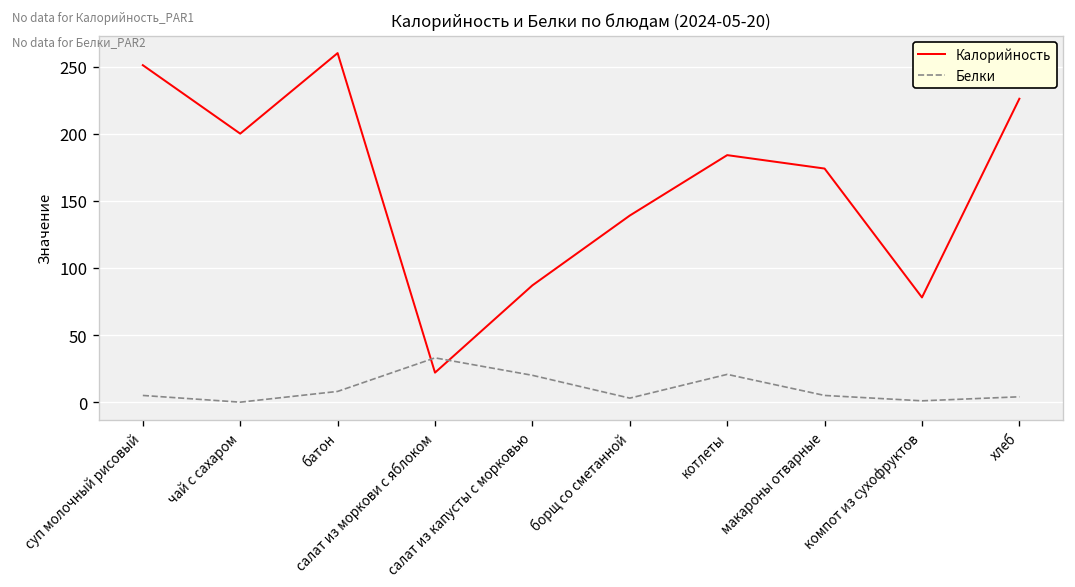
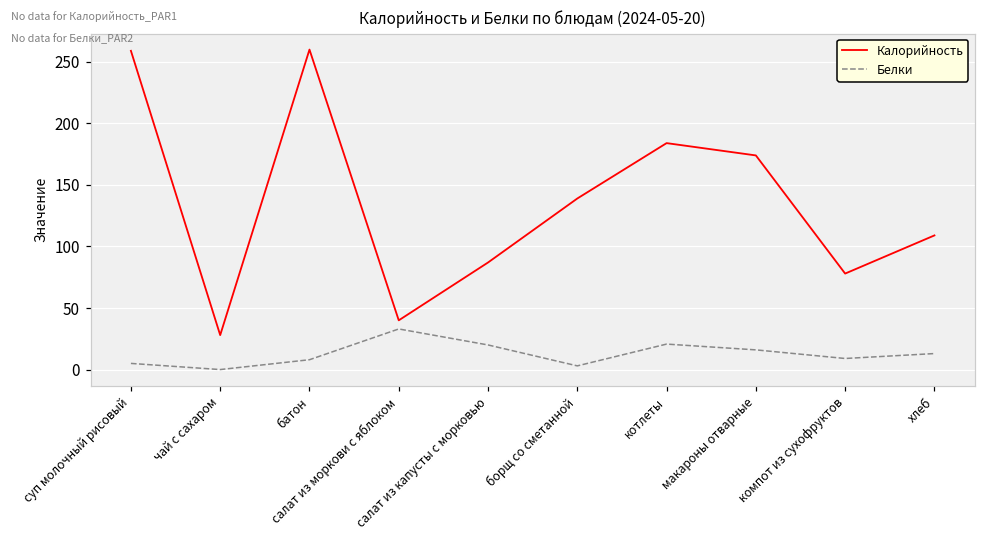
Калорийность, суп молочный рисовый: 251 -> 259
Калорийность, чай с сахаром: 200 -> 28
Калорийность, салат из моркови с яблоком: 22 -> 40
Белки, макароны отварные: 5 -> 16
Белки, компот из сухофруктов: 1 -> 9
Калорийность, хлеб: 226 -> 109
Белки, хлеб: 4 -> 13
